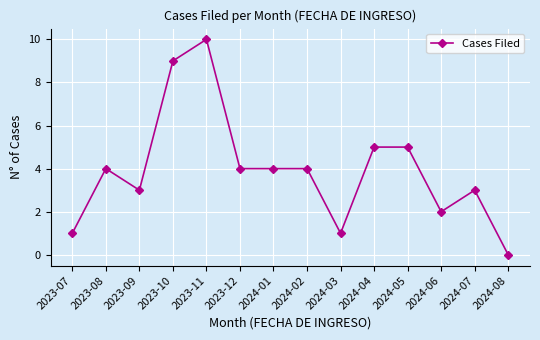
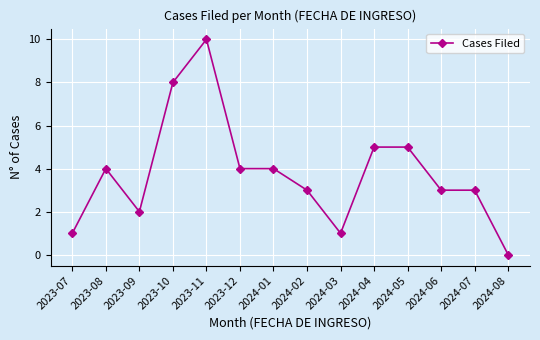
2023-09: 3 -> 2
2023-10: 9 -> 8
2024-02: 4 -> 3
2024-06: 2 -> 3
